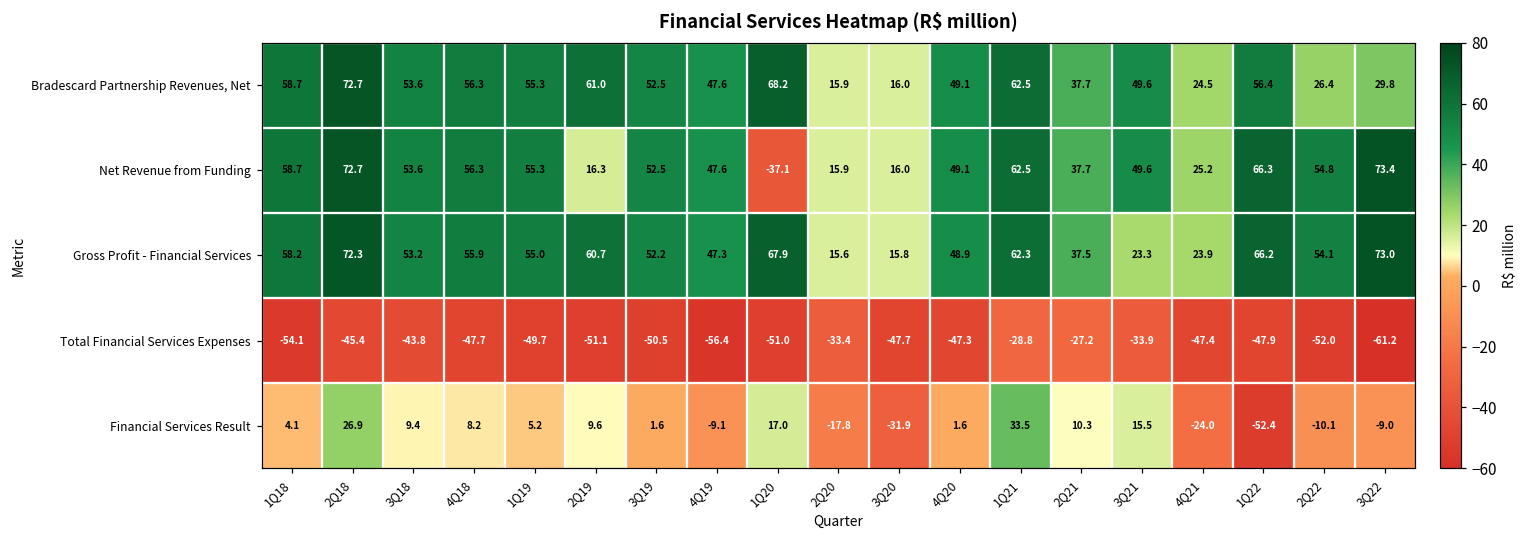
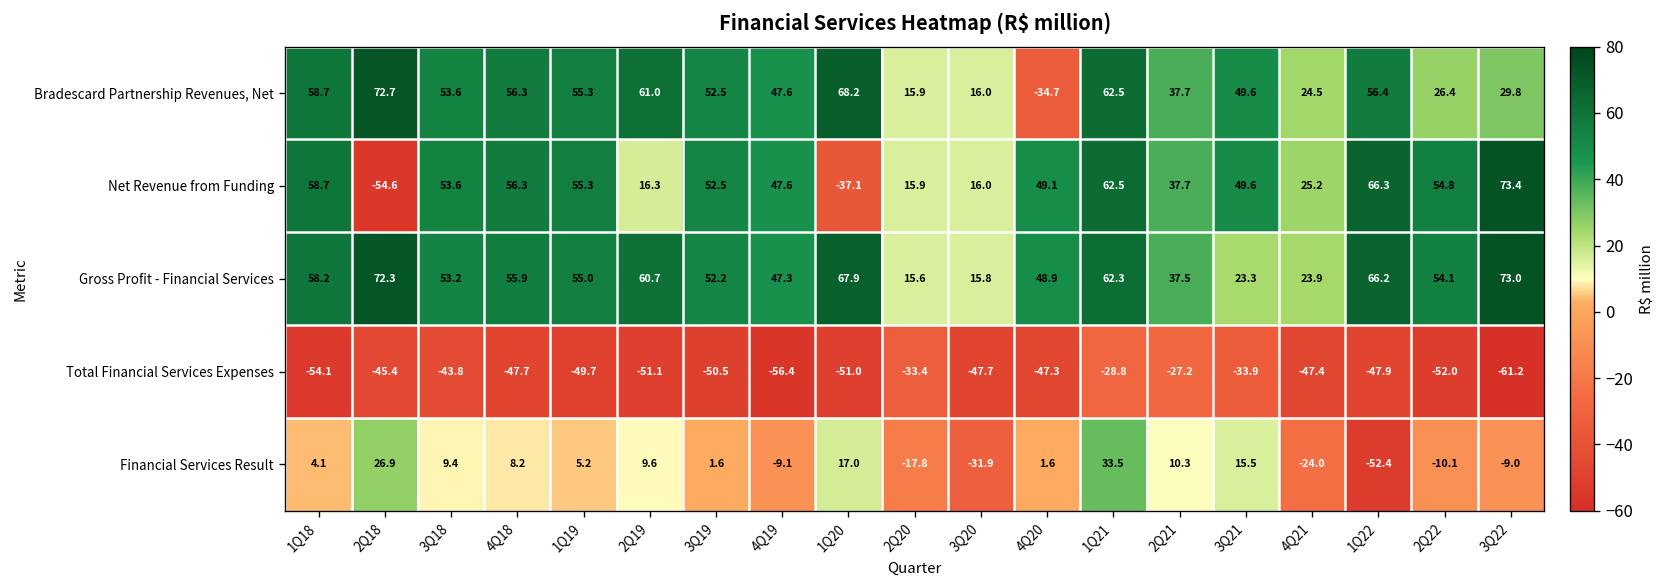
Bradescard Partnership Revenues, Net, 4Q20: 49.1 -> -34.7
Net Revenue from Funding, 2Q18: 72.7 -> -54.6
